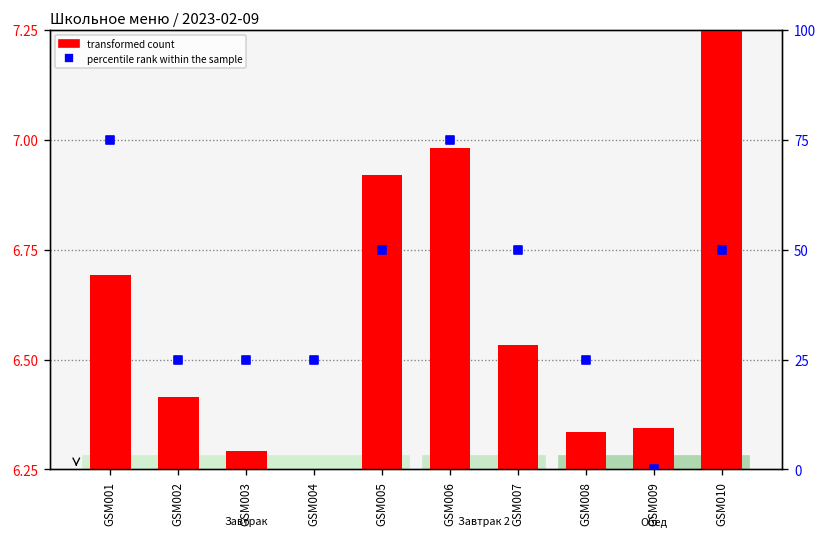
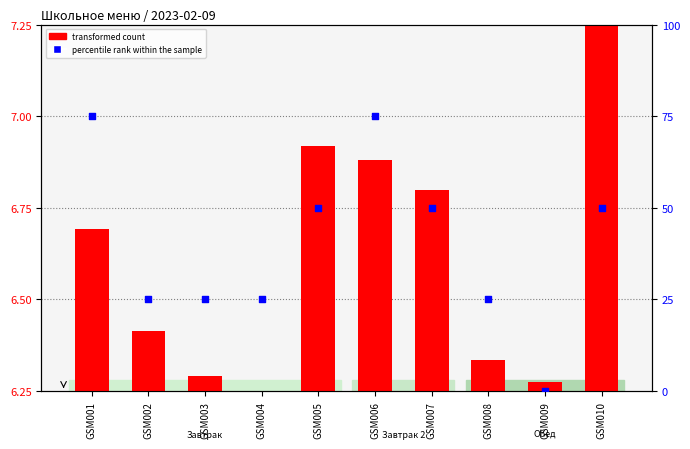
transformed count, GSM006: 6.98 -> 6.88
transformed count, GSM007: 6.53 -> 6.80
transformed count, GSM009: 6.34 -> 6.27
